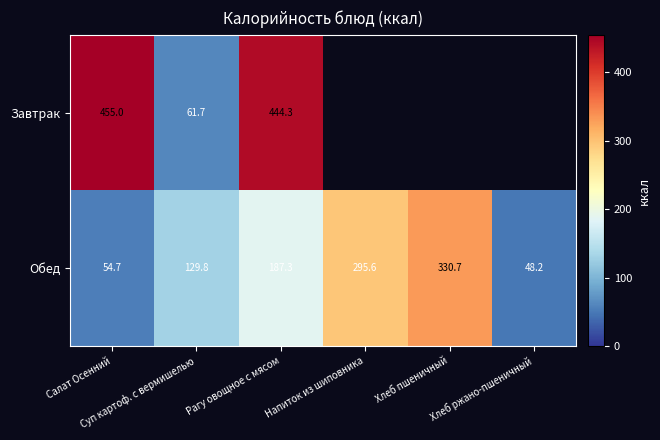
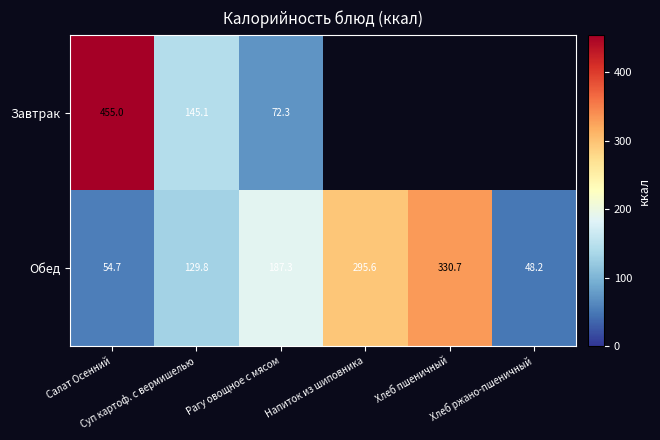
Завтрак, Суп картоф. с вермишелью: 61.7 -> 145.1
Завтрак, Рагу овощное с мясом: 444.3 -> 72.3
